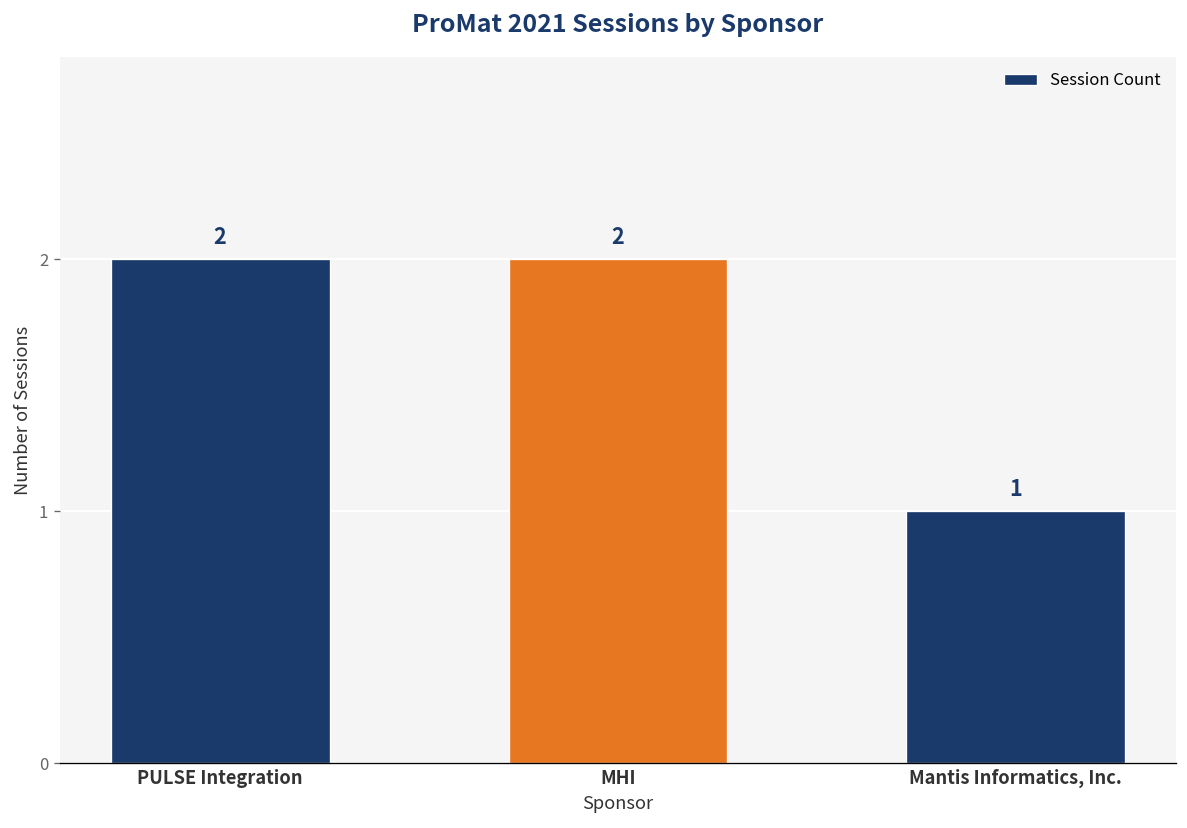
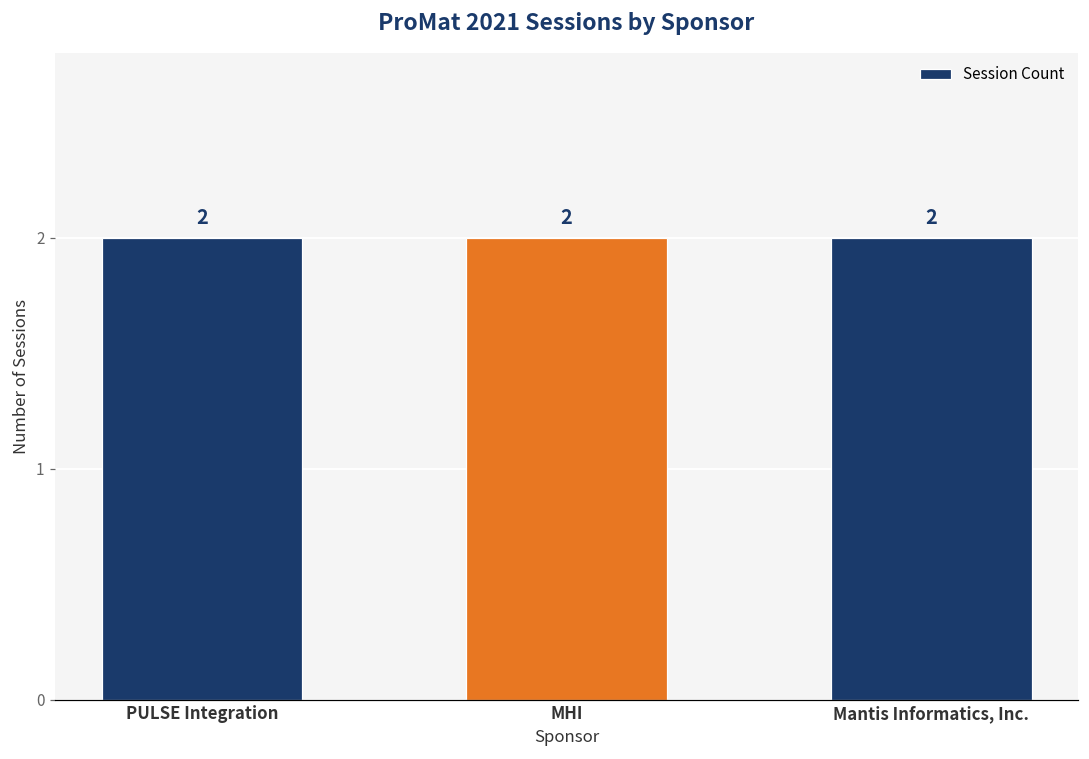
Mantis Informatics, Inc.: 1 -> 2
